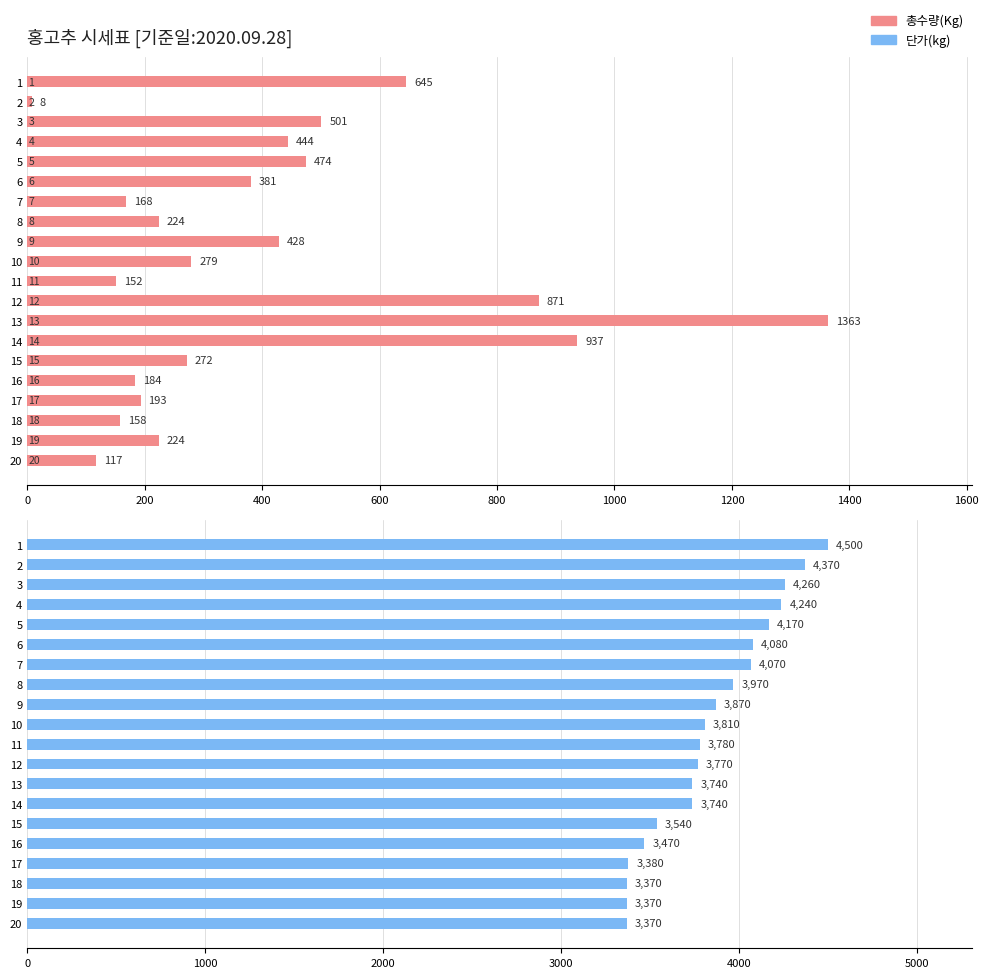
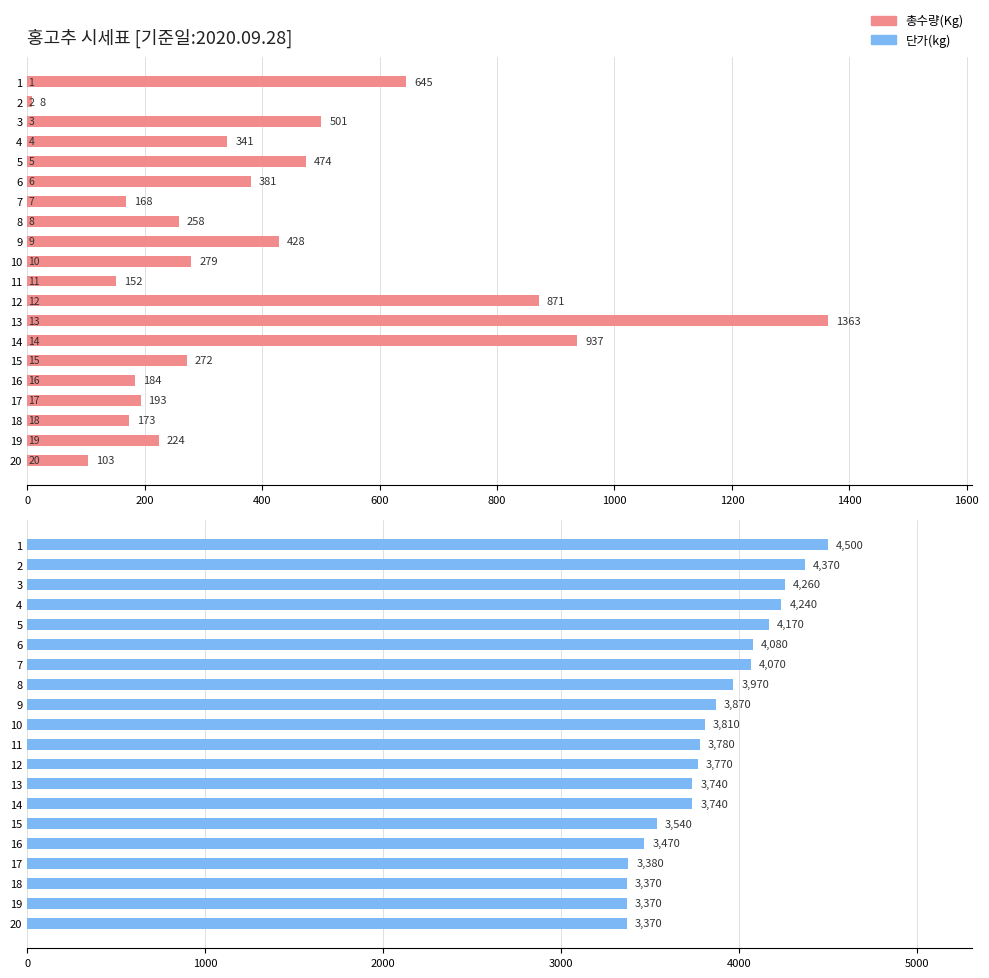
홍고추 시세표 [기준일:2020.09.28], 4: 444 -> 341
홍고추 시세표 [기준일:2020.09.28], 8: 224 -> 258
홍고추 시세표 [기준일:2020.09.28], 18: 158 -> 173
홍고추 시세표 [기준일:2020.09.28], 20: 117 -> 103
